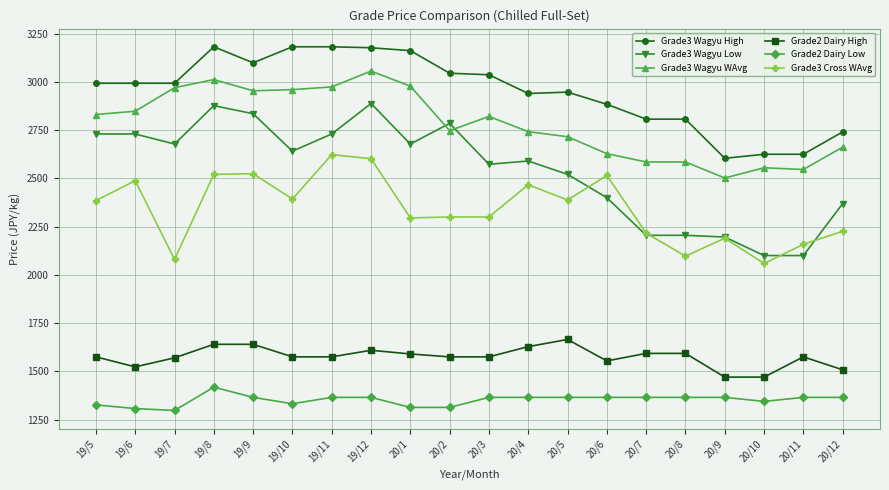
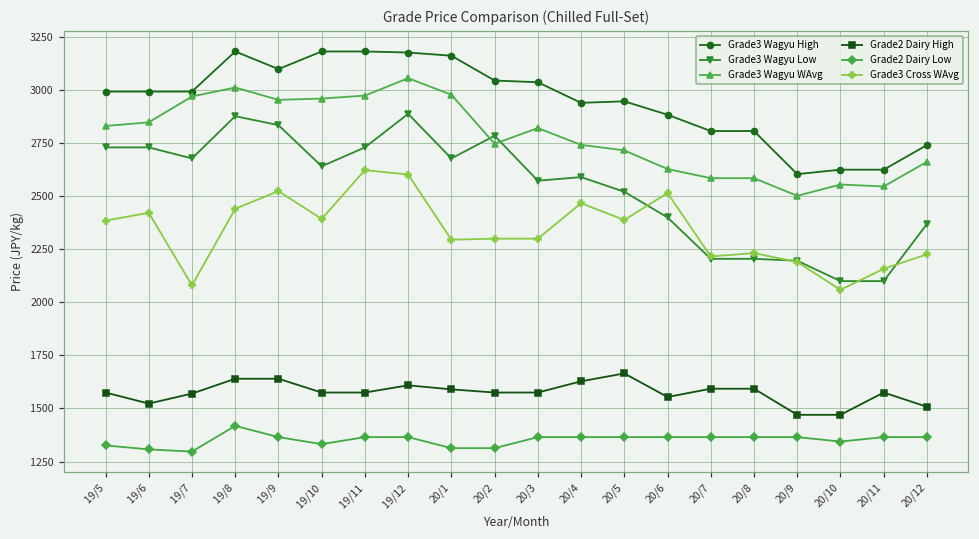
Grade3 Cross WAvg, 19/6: 2490 -> 2420
Grade3 Cross WAvg, 19/8: 2520 -> 2440
Grade3 Cross WAvg, 20/8: 2100 -> 2230
